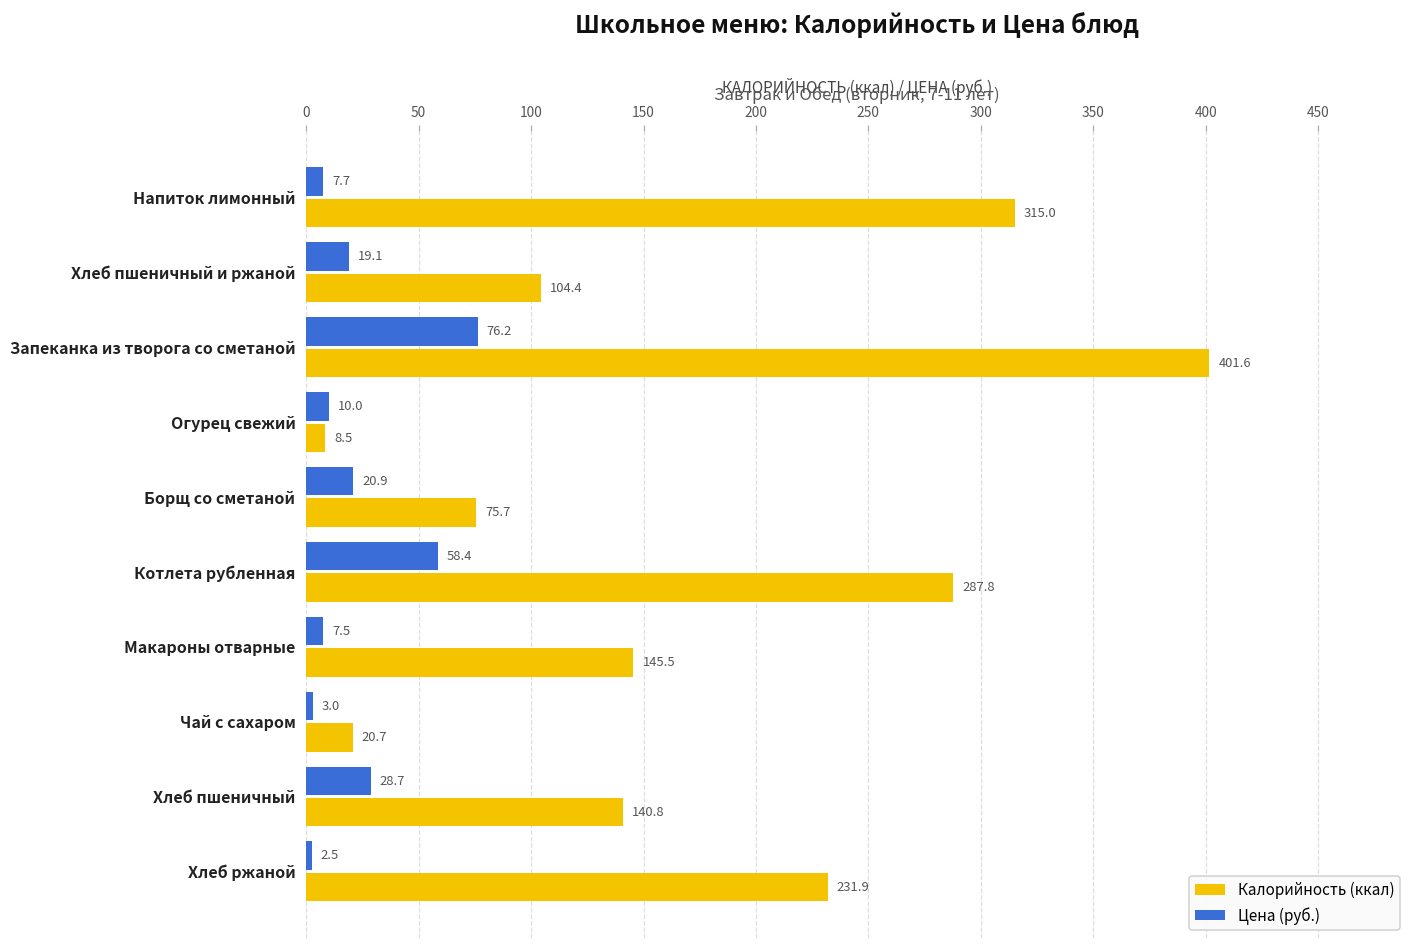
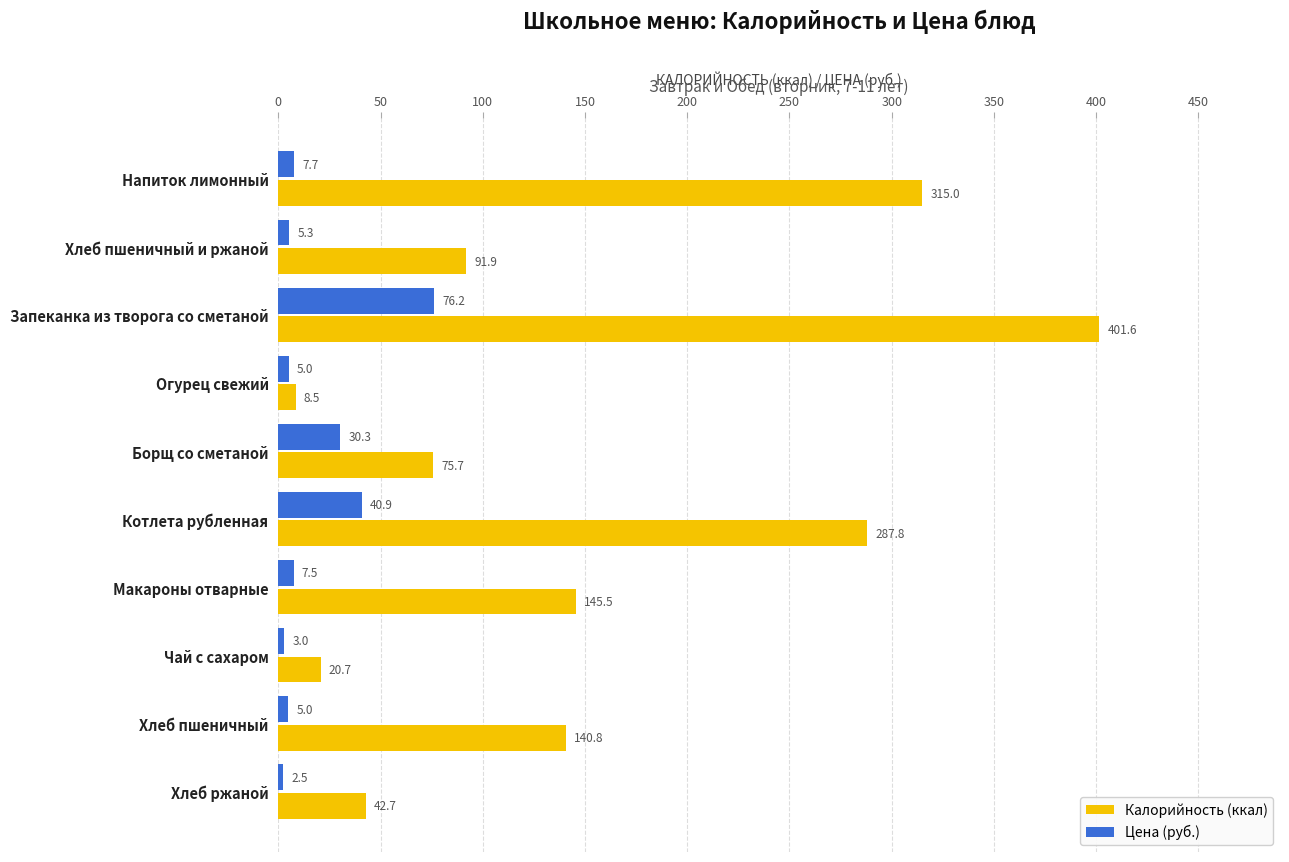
Цена (руб.), Хлеб пшеничный и ржаной: 19.1 -> 5.3
Калорийность (ккал), Хлеб пшеничный и ржаной: 104.4 -> 91.9
Цена (руб.), Огурец свежий: 10.0 -> 5.0
Цена (руб.), Борщ со сметаной: 20.9 -> 30.3
Цена (руб.), Котлета рубленная: 58.4 -> 40.9
Цена (руб.), Хлеб пшеничный: 28.7 -> 5.0
Калорийность (ккал), Хлеб ржаной: 231.9 -> 42.7
